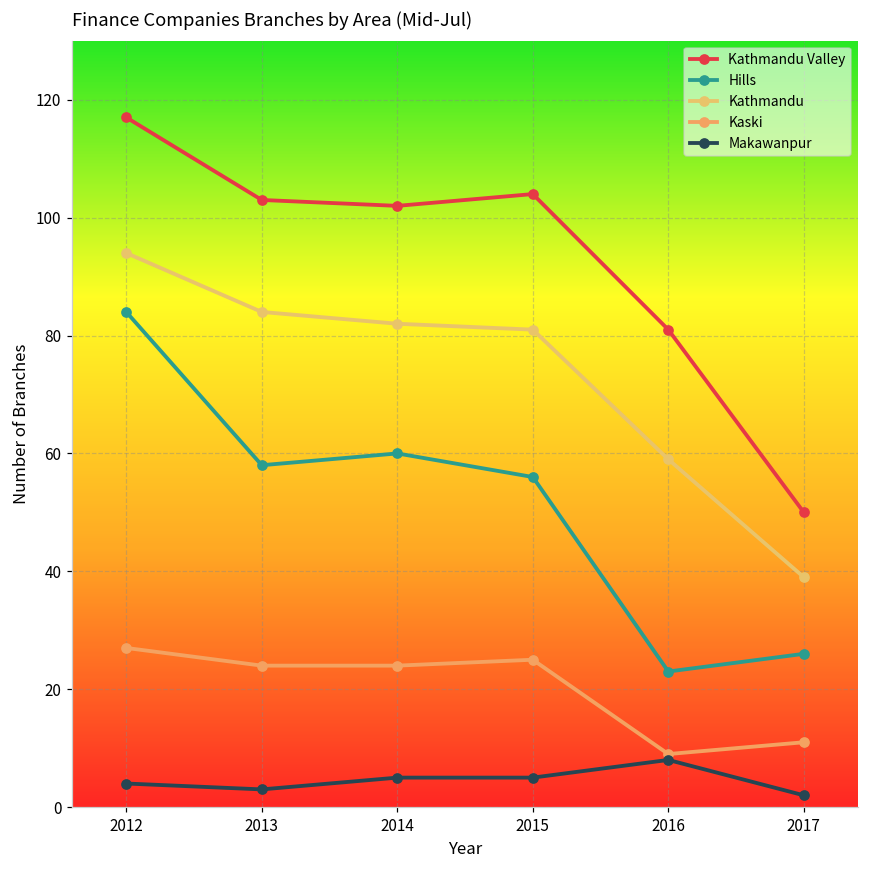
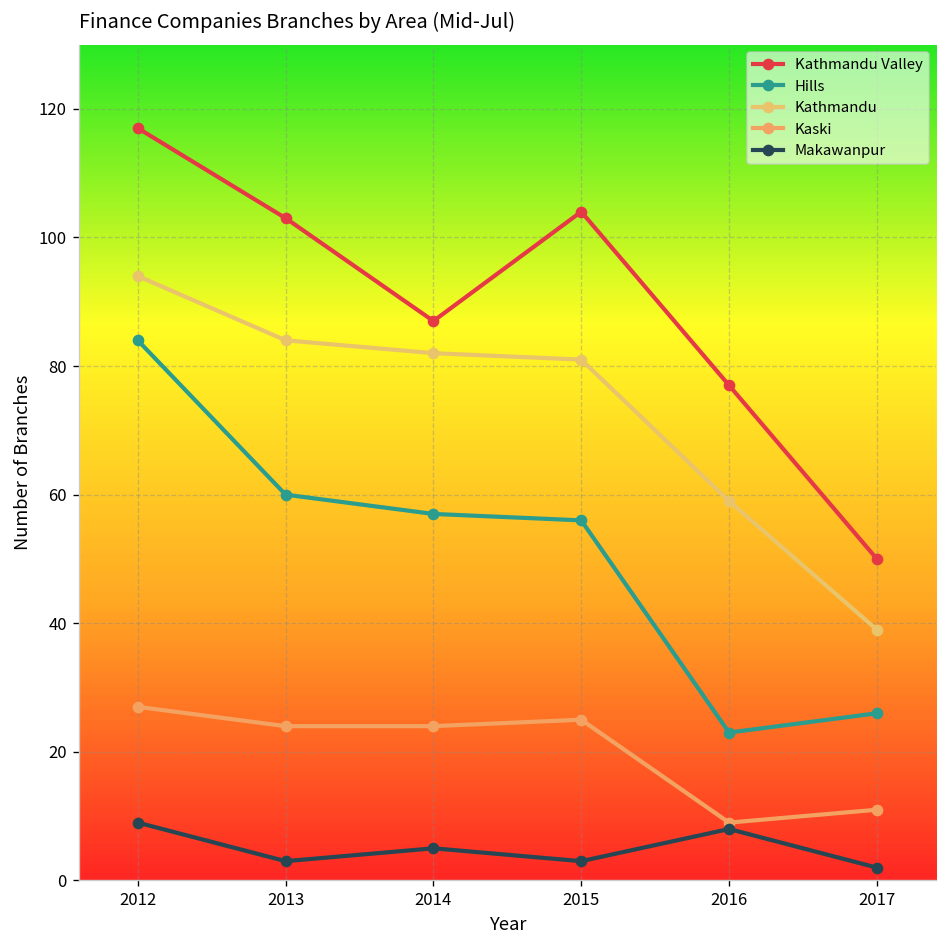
Makawanpur, 2012: 4 -> 9
Hills, 2013: 58 -> 60
Kathmandu Valley, 2014: 102 -> 87
Hills, 2014: 60 -> 57
Makawanpur, 2015: 5 -> 3
Kathmandu Valley, 2016: 81 -> 77
